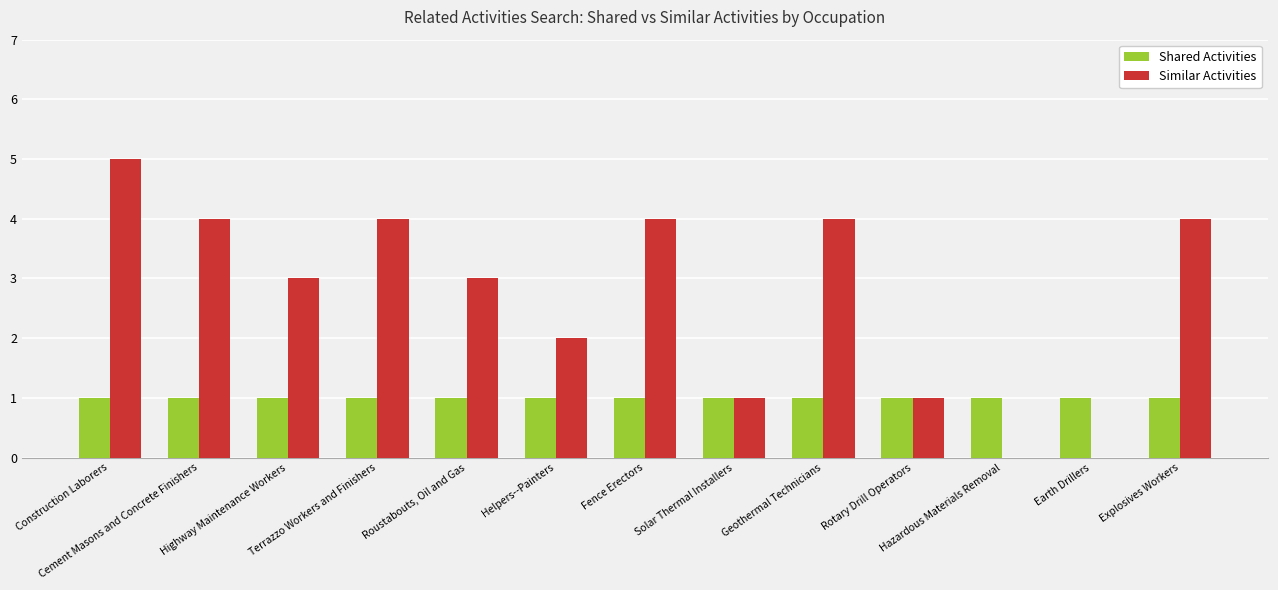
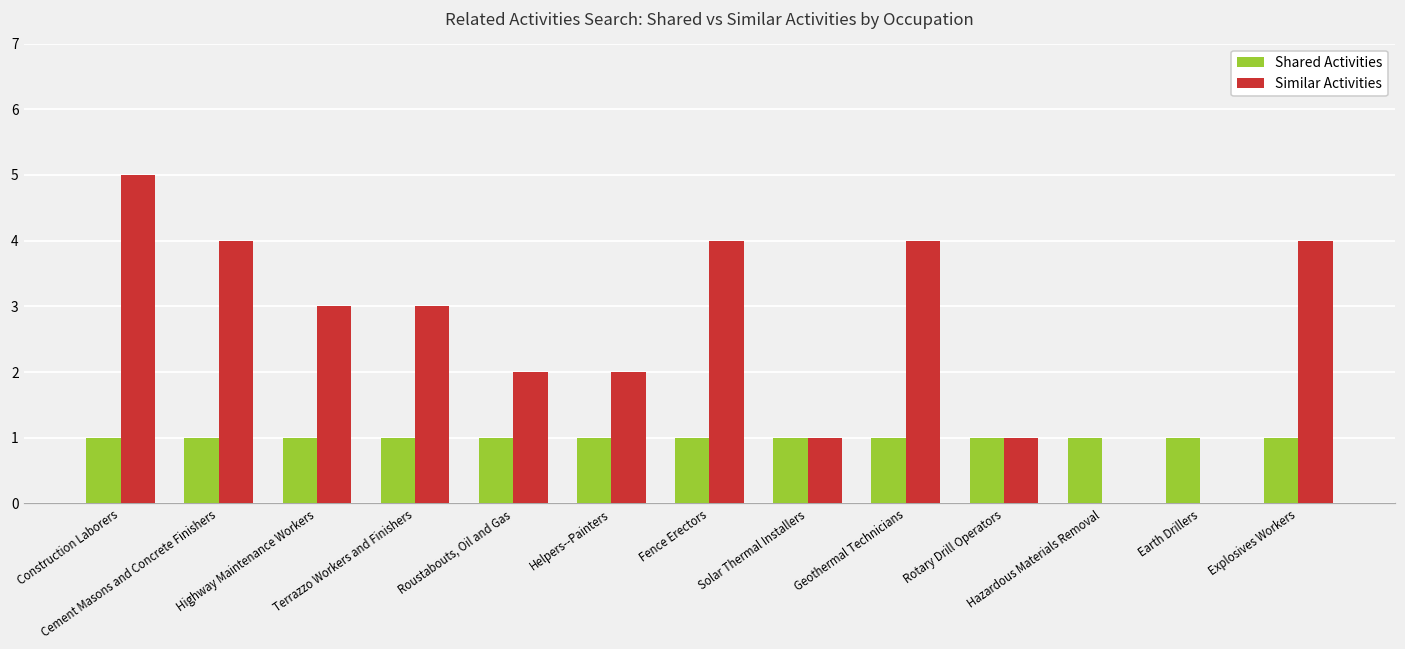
Similar Activities, Terrazzo Workers and Finishers: 4 -> 3
Similar Activities, Roustabouts, Oil and Gas: 3 -> 2
